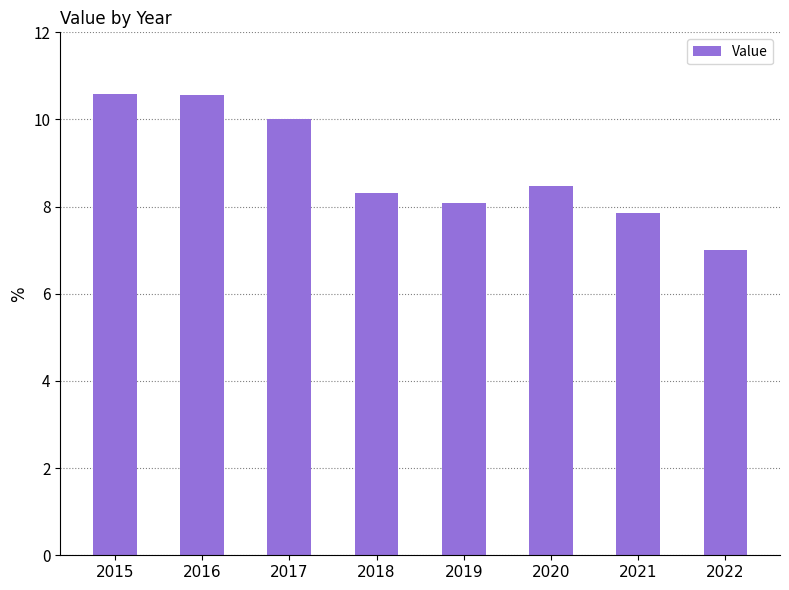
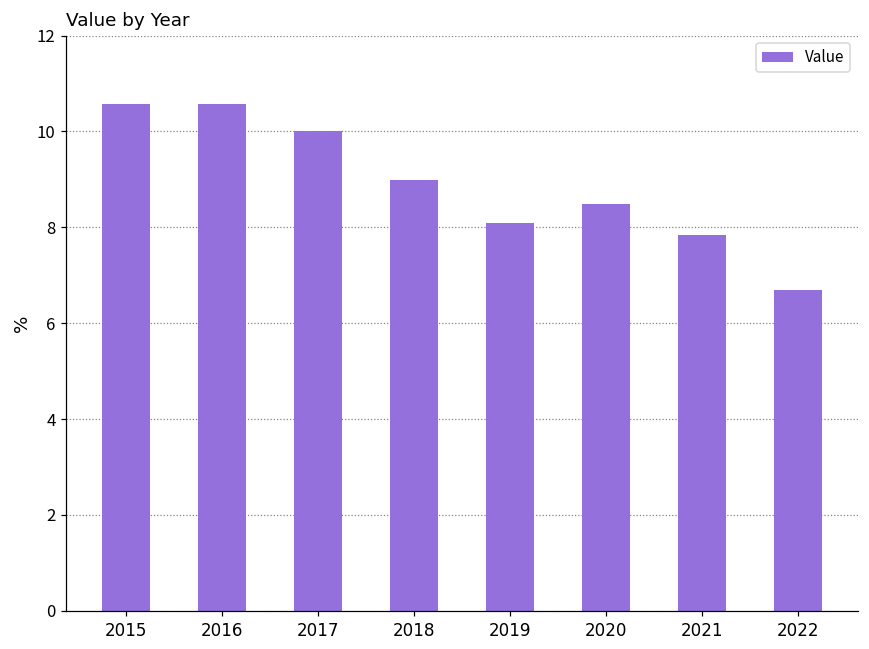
2018: 8.3 -> 9.0
2022: 7.0 -> 6.7
